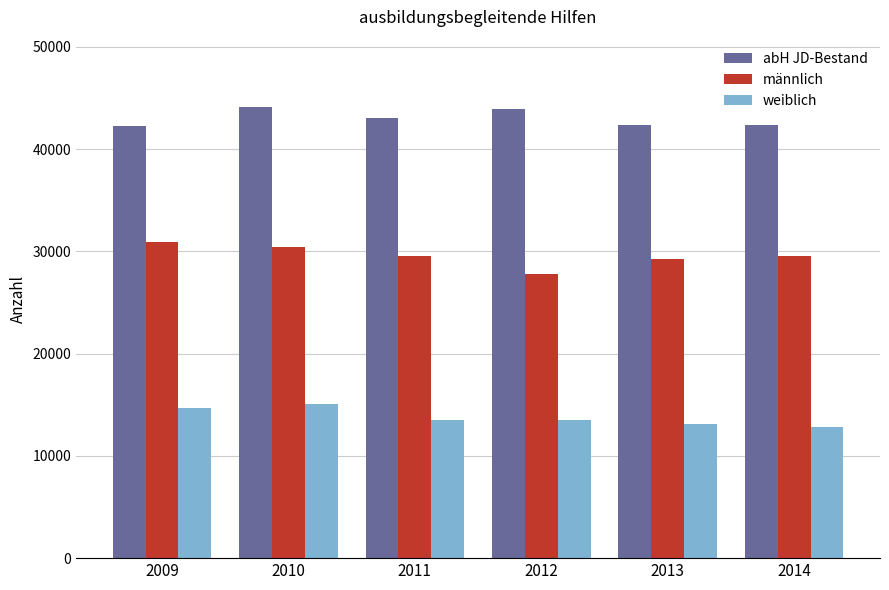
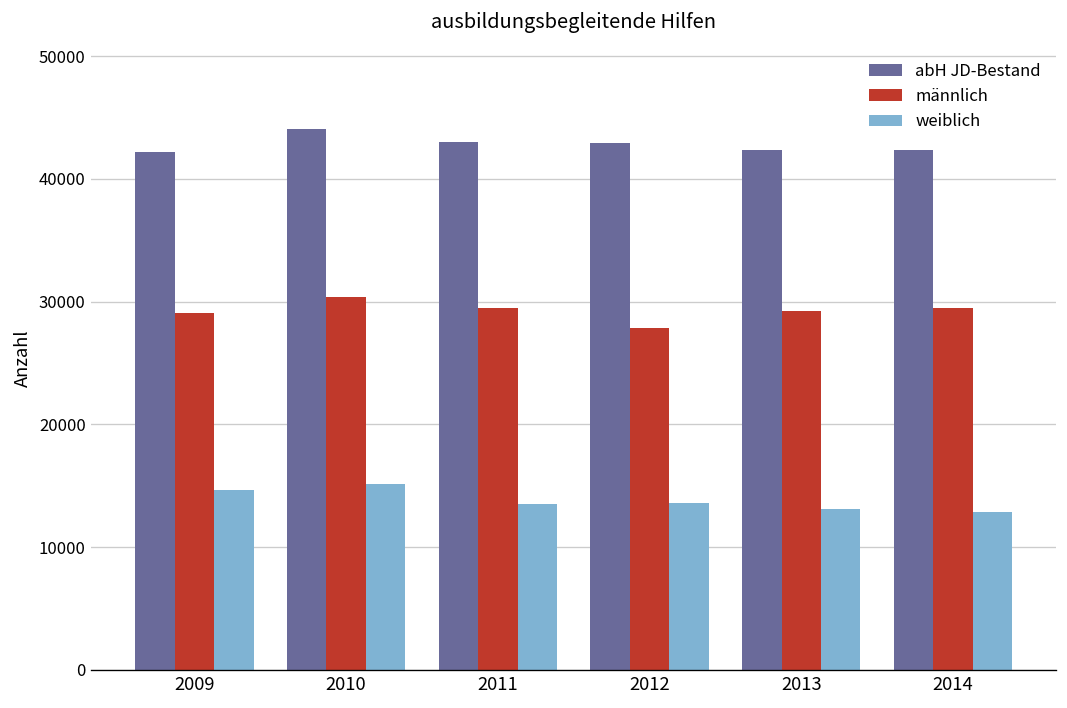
männlich, 2009: 31000 -> 29100
abH JD-Bestand, 2012: 43900 -> 42900
